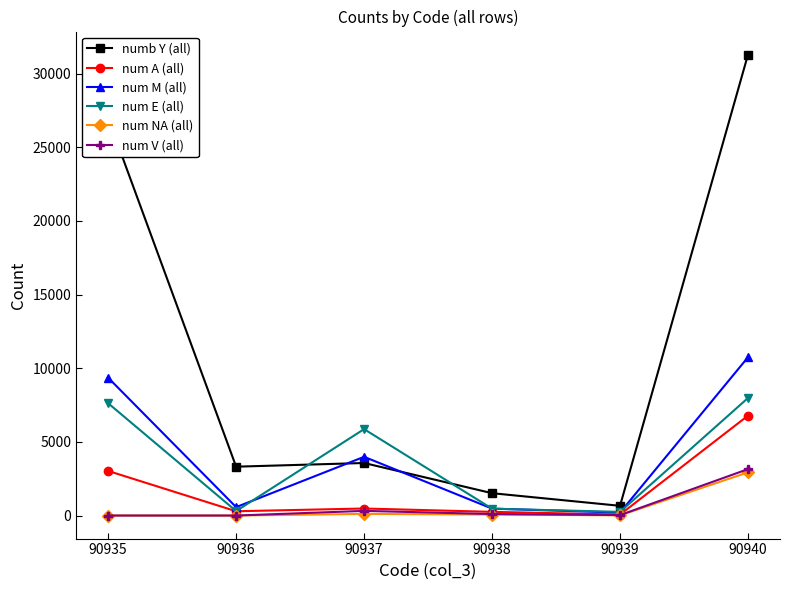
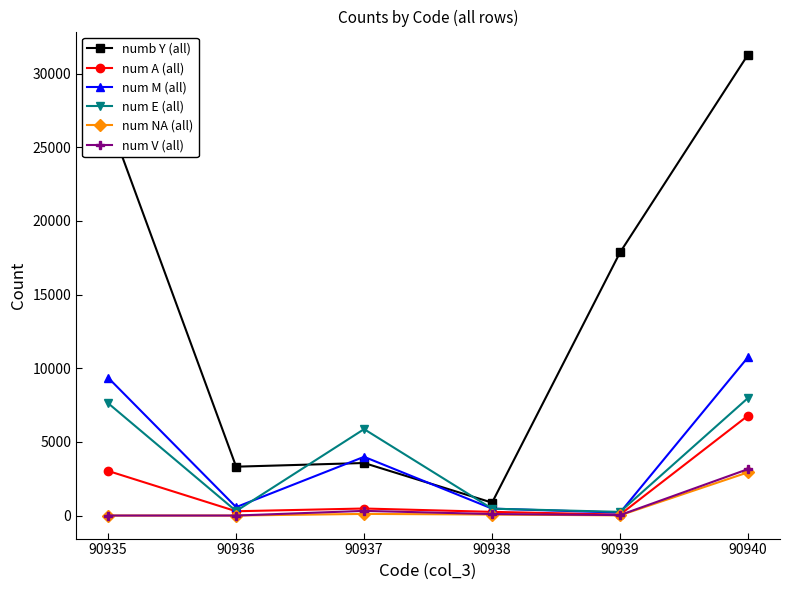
numb Y (all), 90938: 1500 -> 900
numb Y (all), 90939: 700 -> 17900
